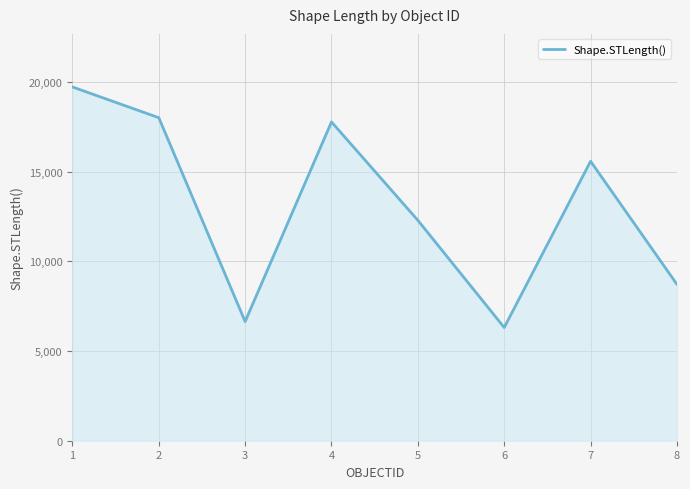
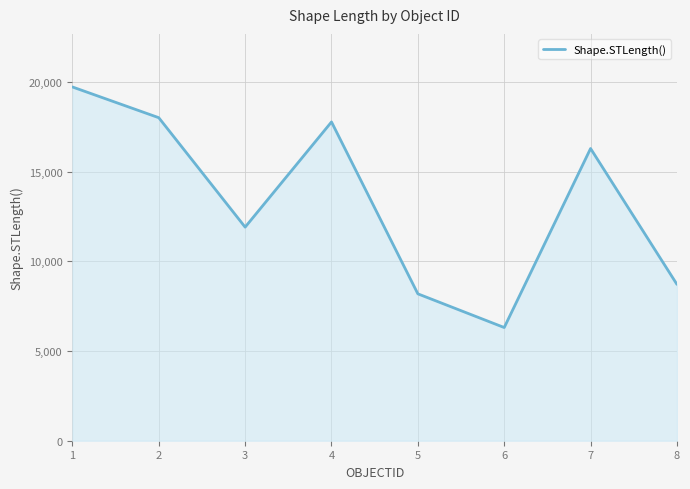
3: 6,600 -> 11,900
5: 12,300 -> 8,200
7: 15,600 -> 16,300
